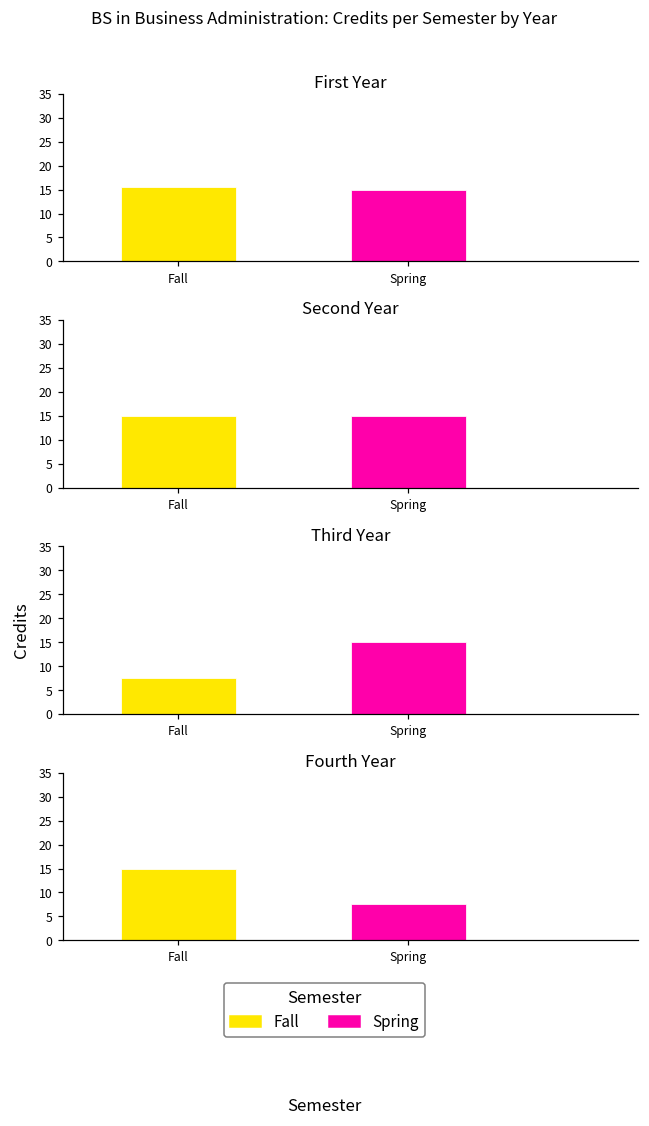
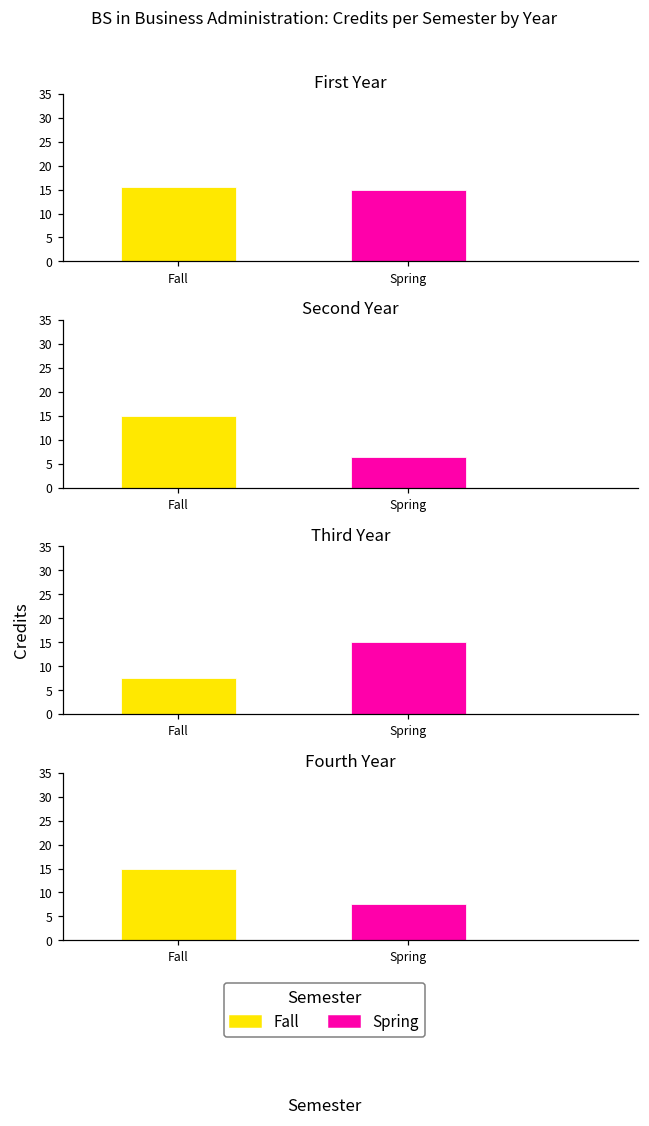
Second Year, Spring: 15 -> 7
